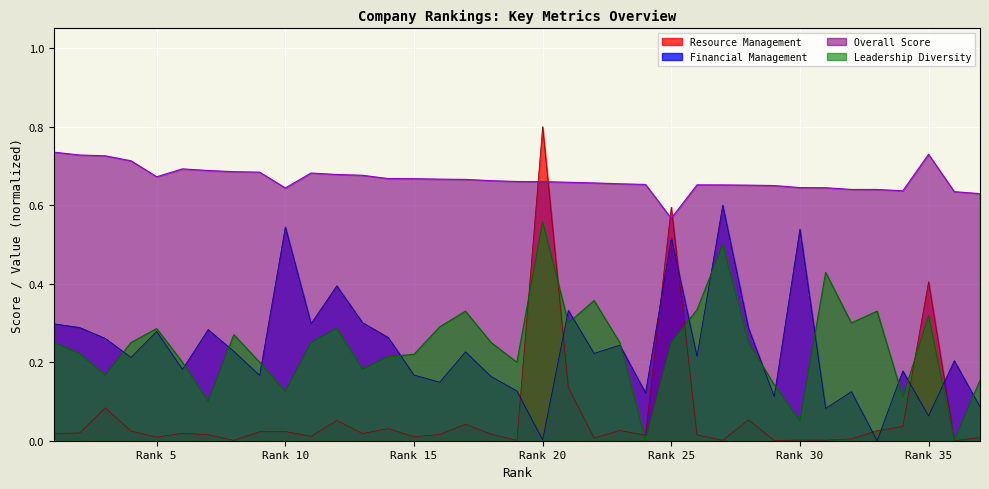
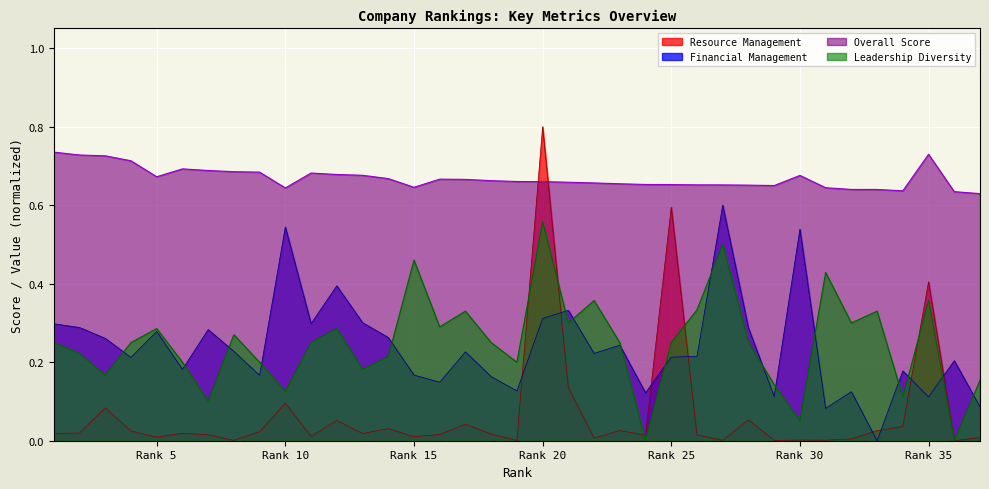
Resource Management, Rank 10: 0.02 -> 0.10
Overall Score, Rank 15: 0.67 -> 0.65
Leadership Diversity, Rank 15: 0.22 -> 0.46
Financial Management, Rank 20: 0.00 -> 0.31
Financial Management, Rank 25: 0.52 -> 0.21
Overall Score, Rank 25: 0.57 -> 0.65
Overall Score, Rank 30: 0.64 -> 0.68
Financial Management, Rank 35: 0.06 -> 0.11
Leadership Diversity, Rank 35: 0.32 -> 0.36
